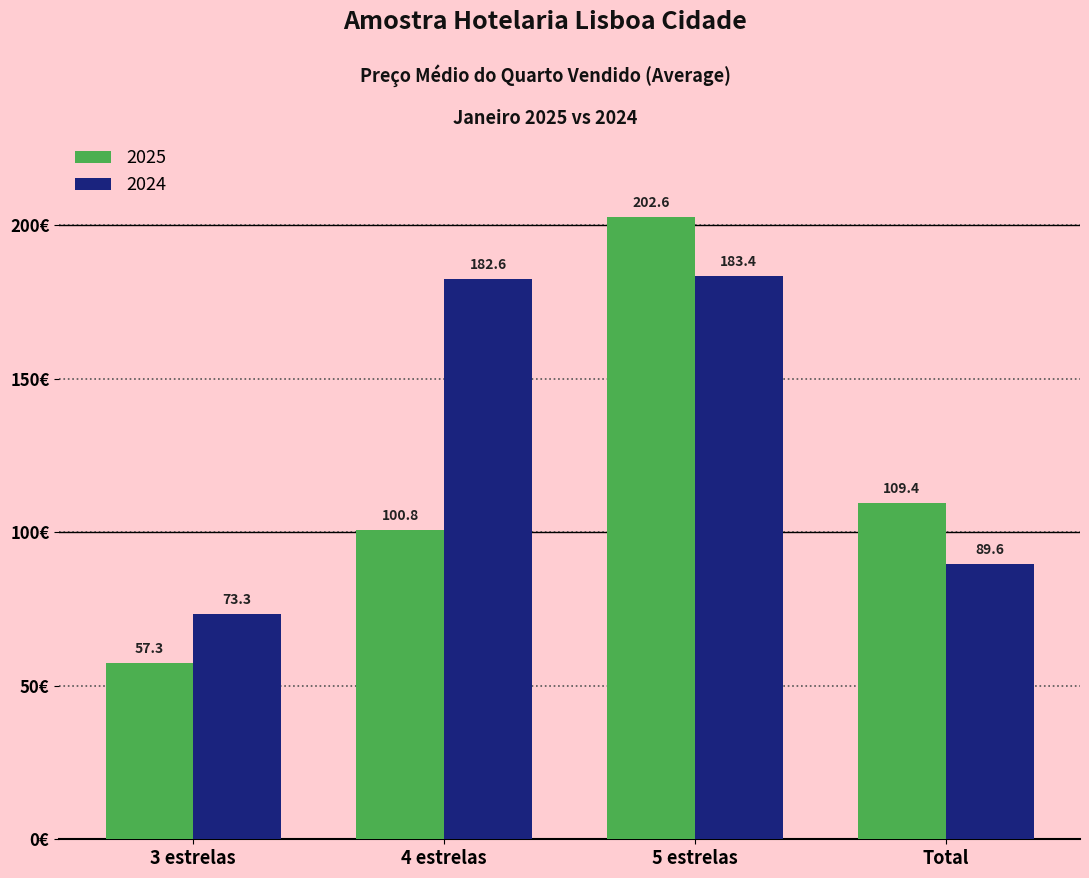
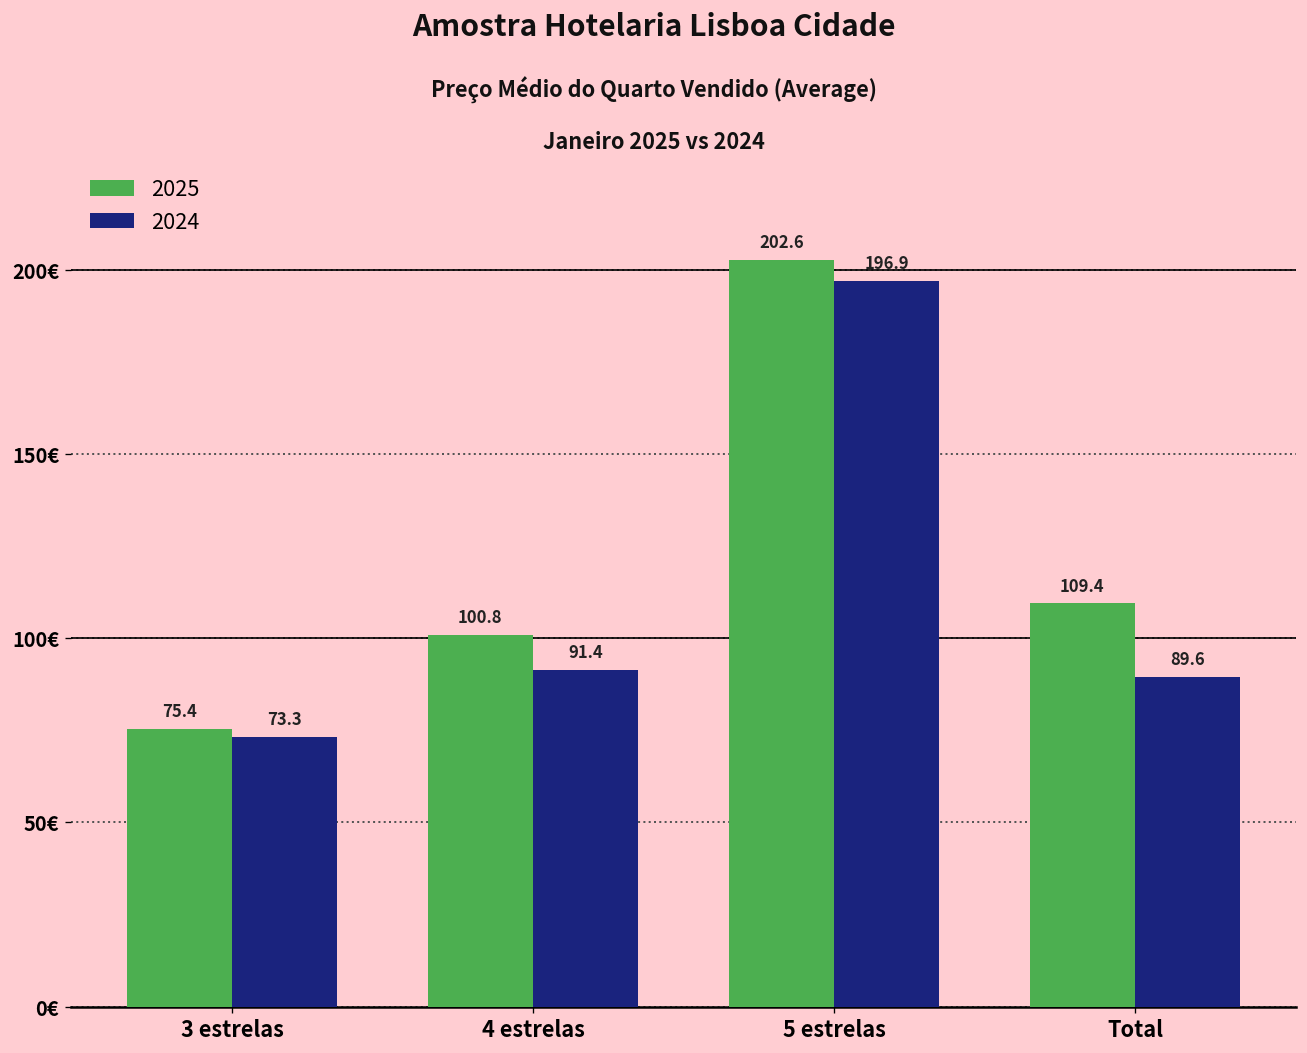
2025, 3 estrelas: 57.3 -> 75.4
2024, 4 estrelas: 182.6 -> 91.4
2024, 5 estrelas: 183.4 -> 196.9
